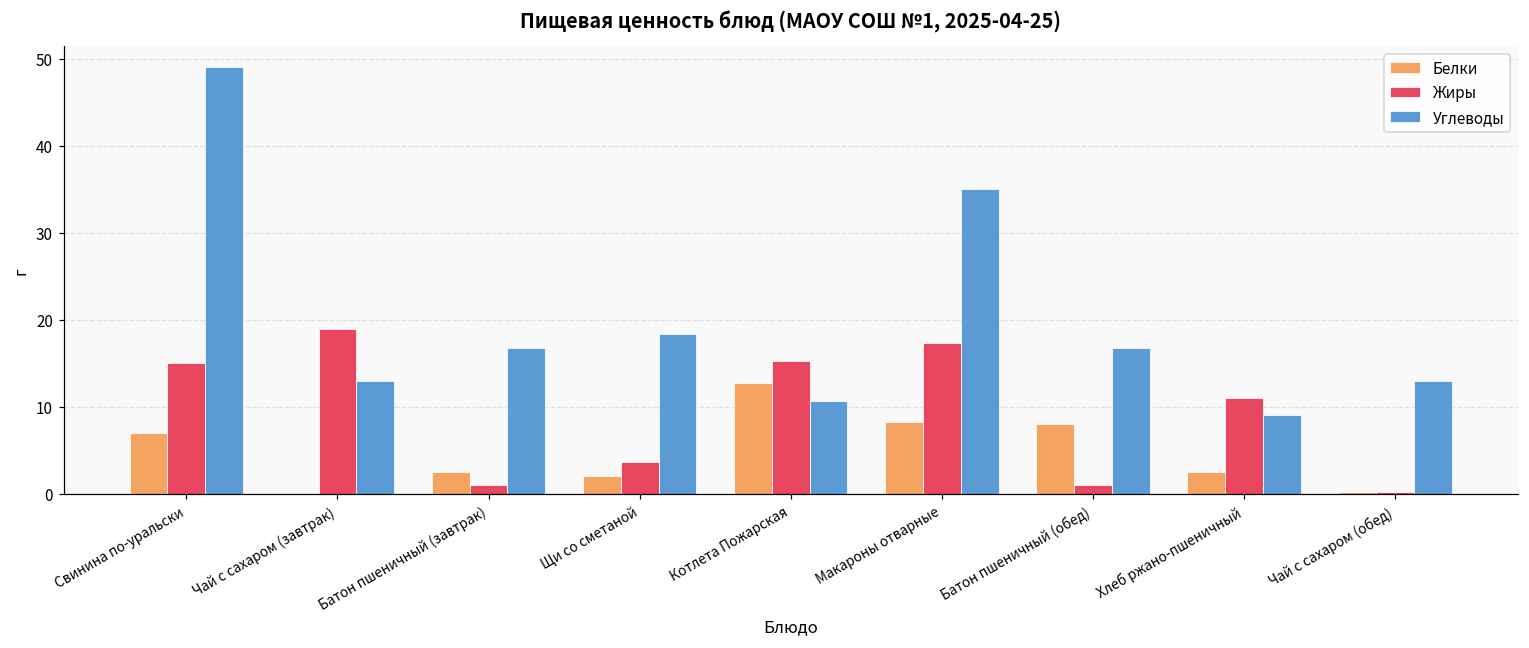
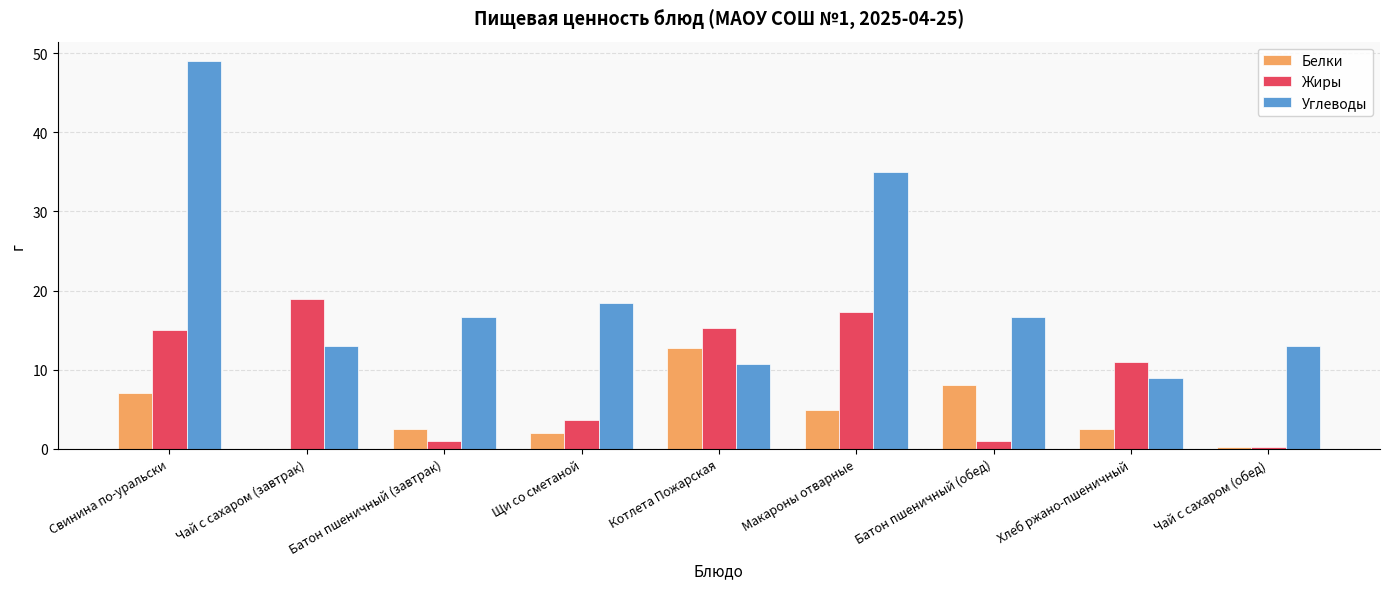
Белки, Макароны отварные: 8 -> 5
